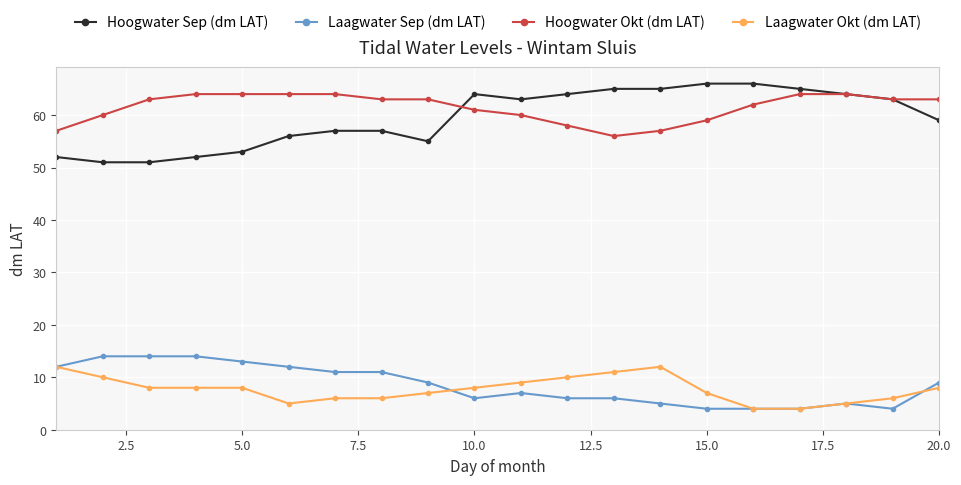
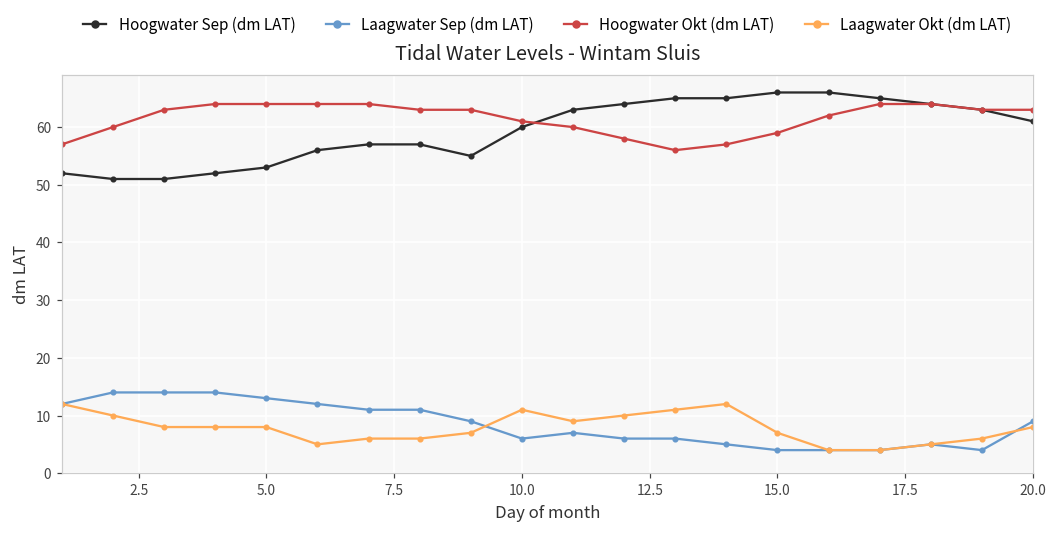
Hoogwater Sep (dm LAT), 10.0: 64 -> 60
Laagwater Okt (dm LAT), 10.0: 8 -> 11
Hoogwater Sep (dm LAT), 20.0: 59 -> 61
